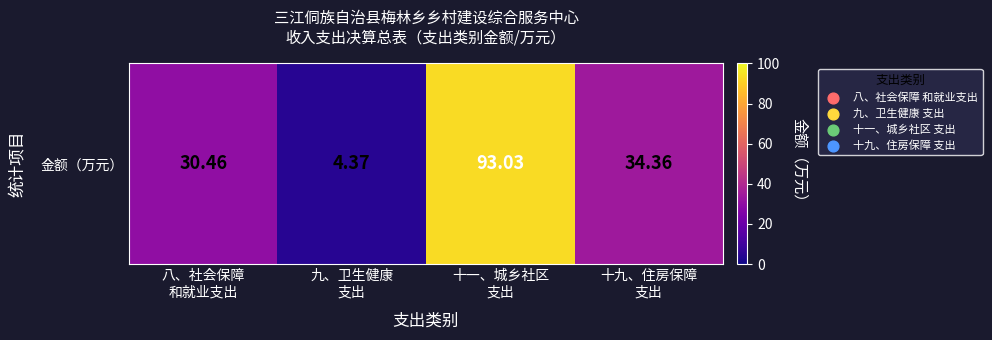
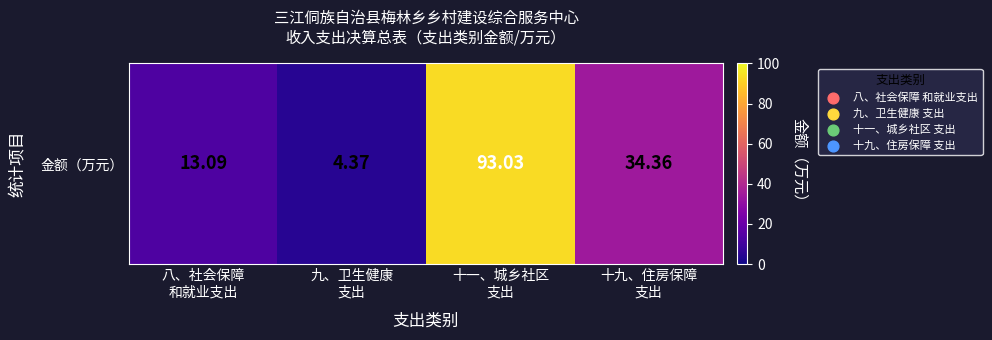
金额（万元）, 八、社会保障 和就业支出: 30.46 -> 13.09
